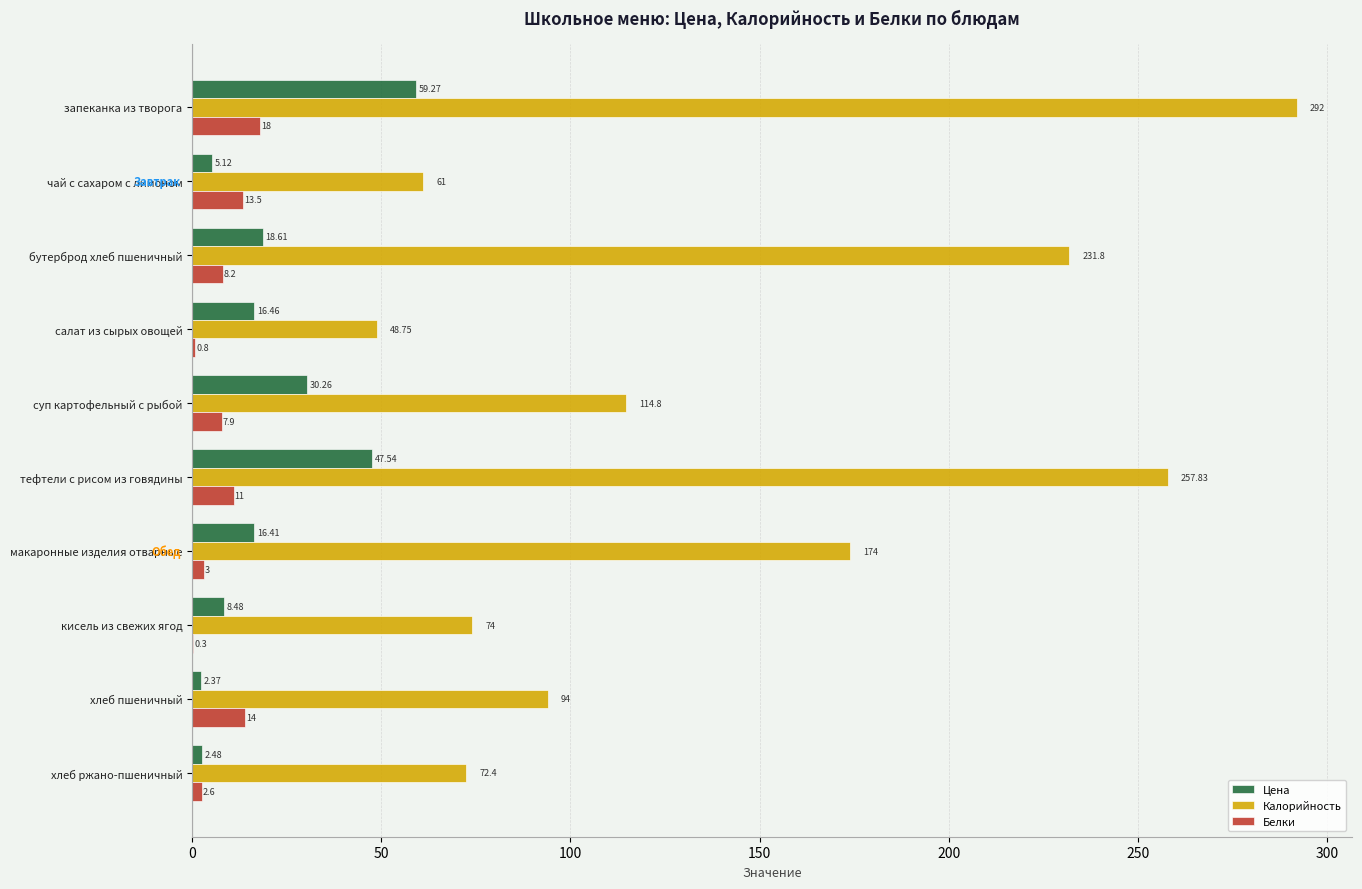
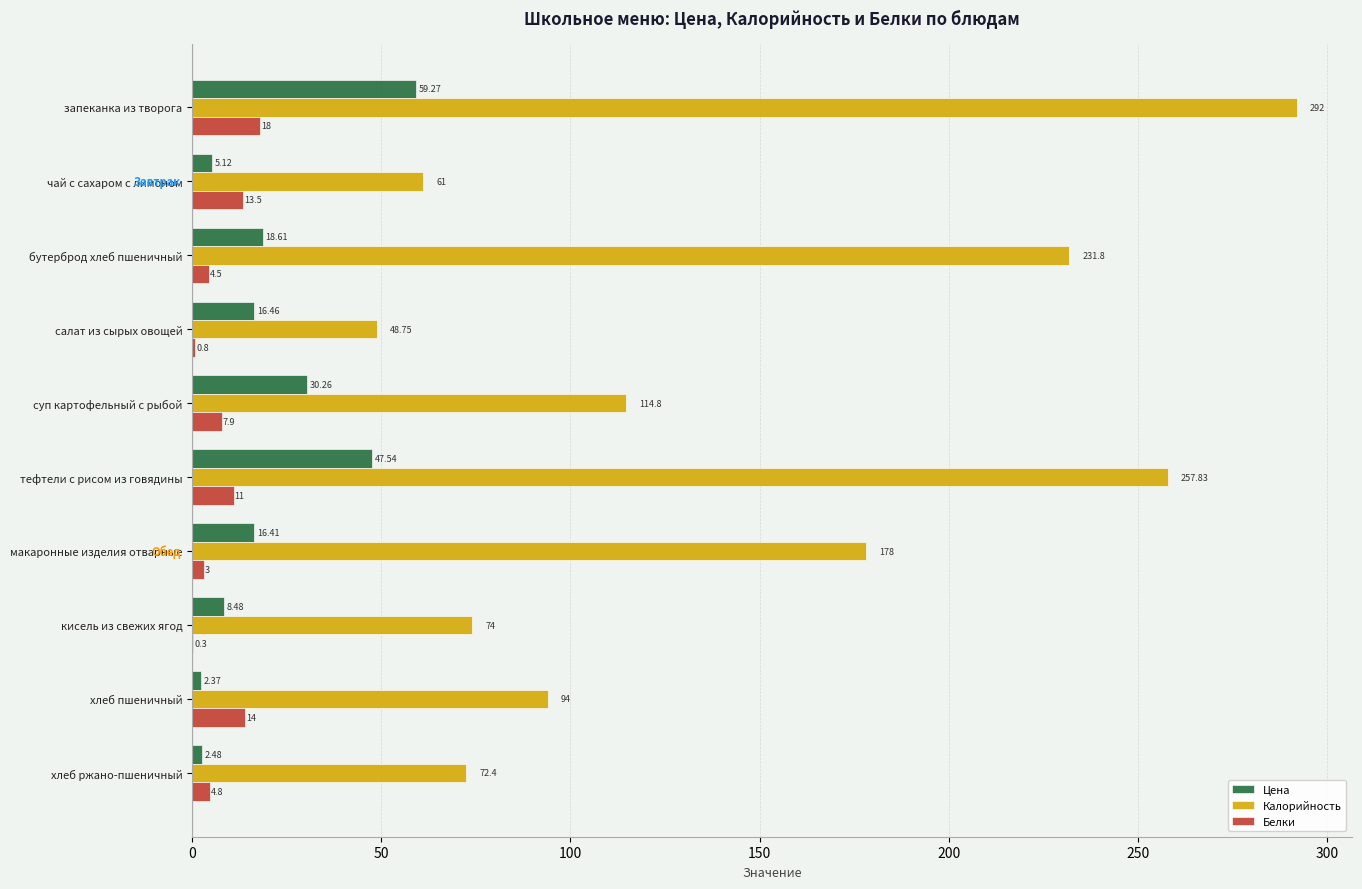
Белки, бутерброд хлеб пшеничный: 8.2 -> 4.5
Калорийность, макаронные изделия отварные: 174 -> 178
Белки, хлеб ржано-пшеничный: 2.6 -> 4.8
